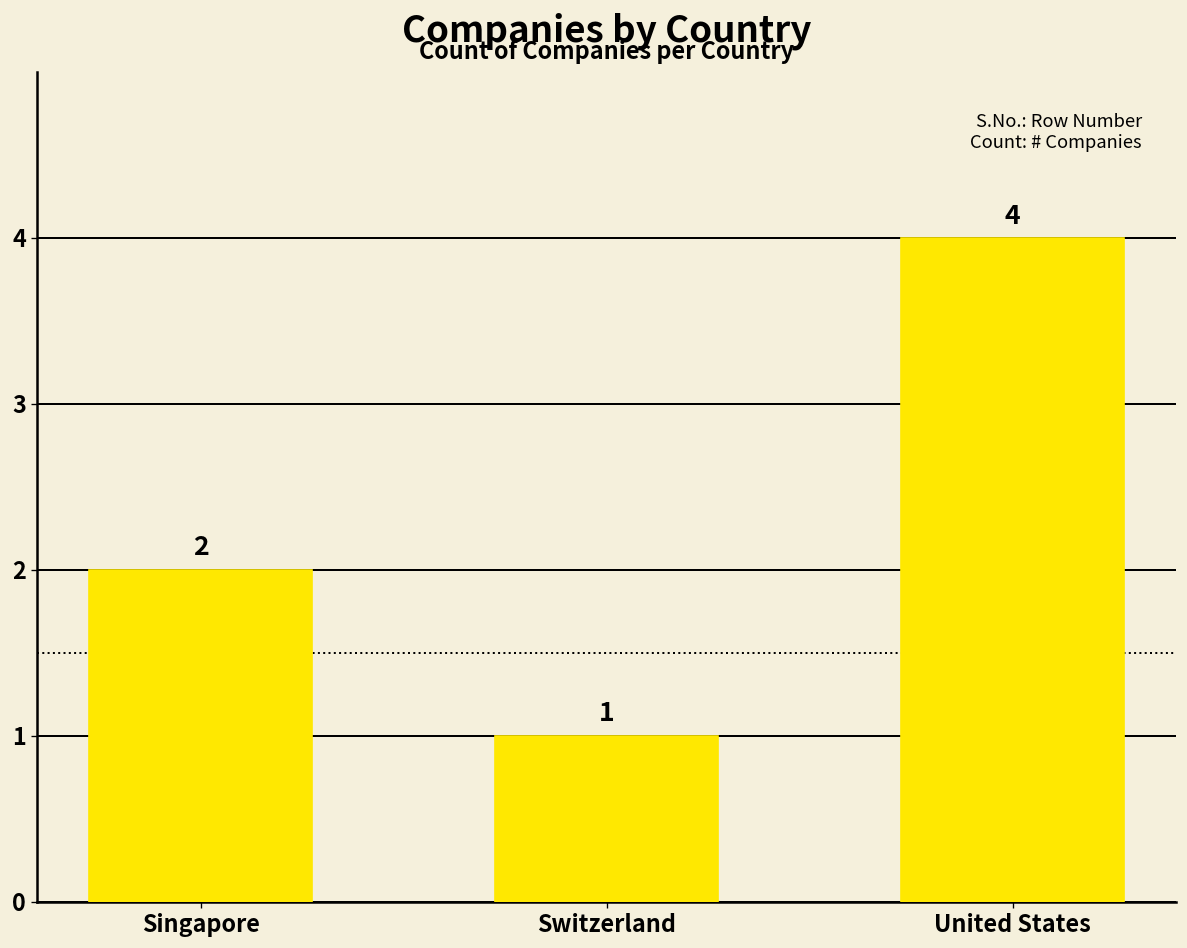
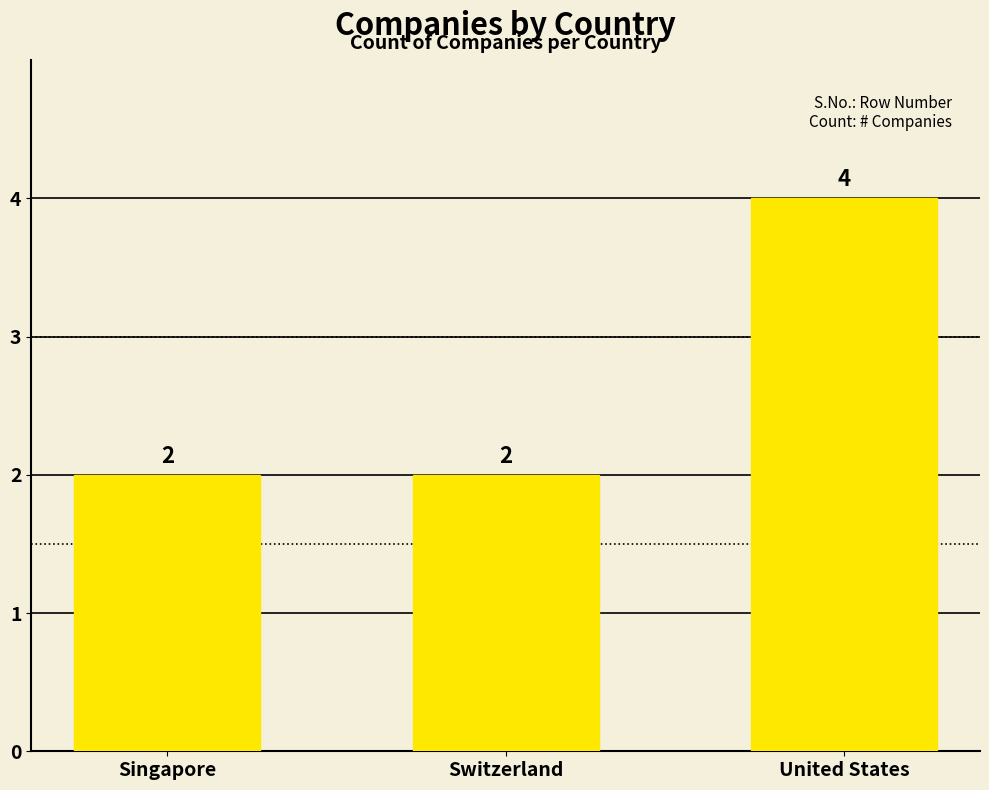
Switzerland: 1 -> 2
